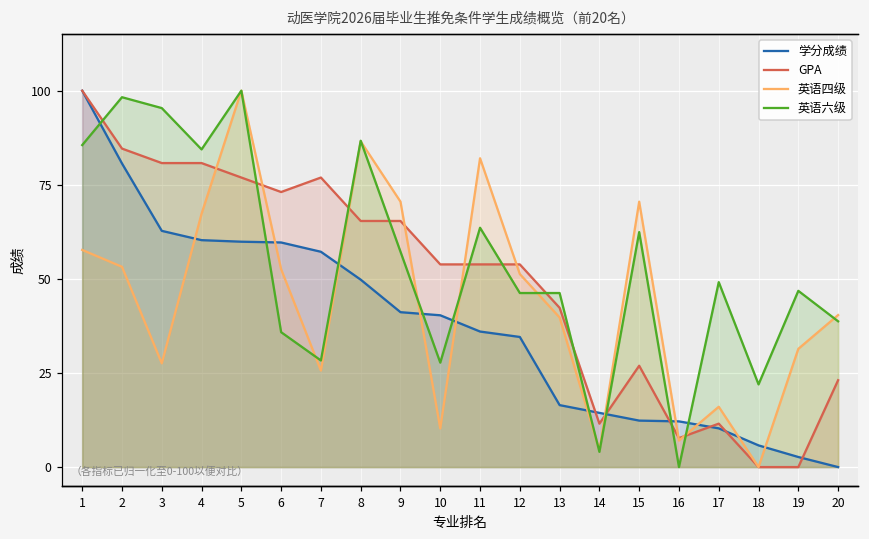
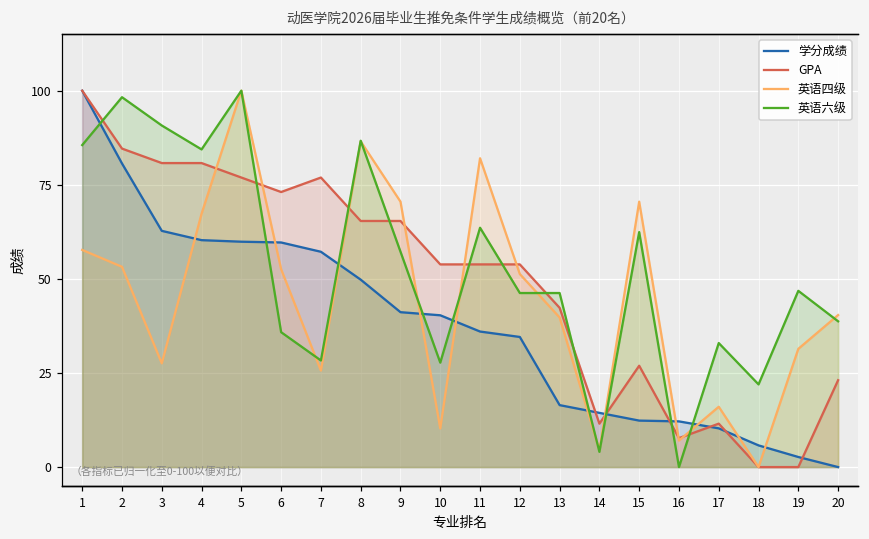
英语六级, 3: 95 -> 91
英语六级, 17: 49 -> 33
